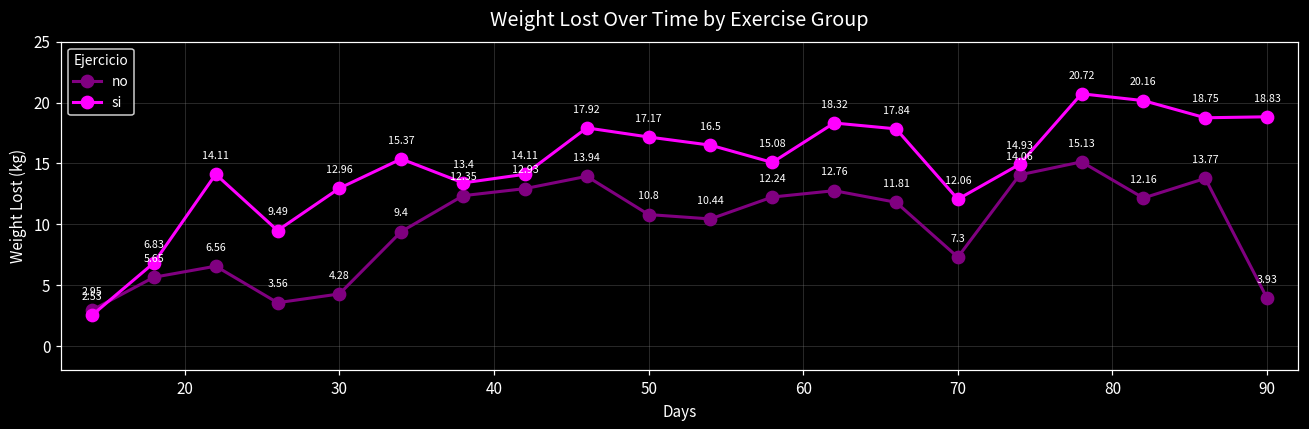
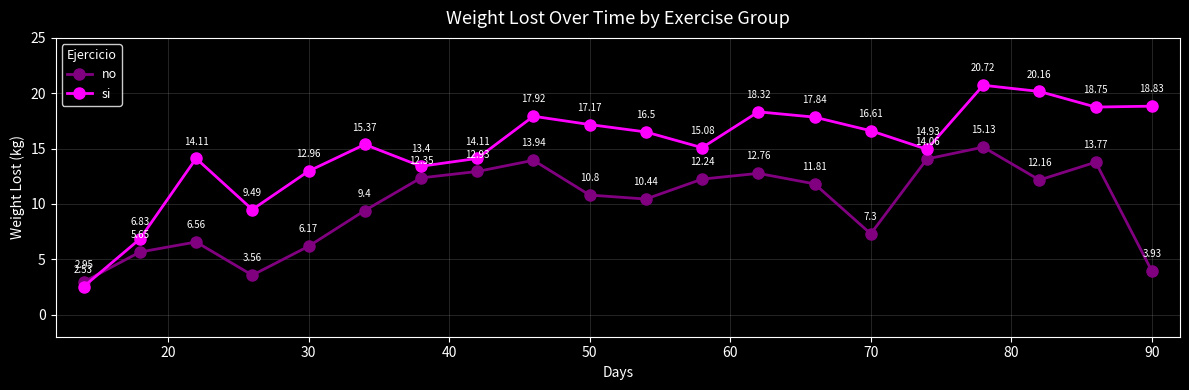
no, 30: 4.28 -> 6.17
si, 70: 12.06 -> 16.61
